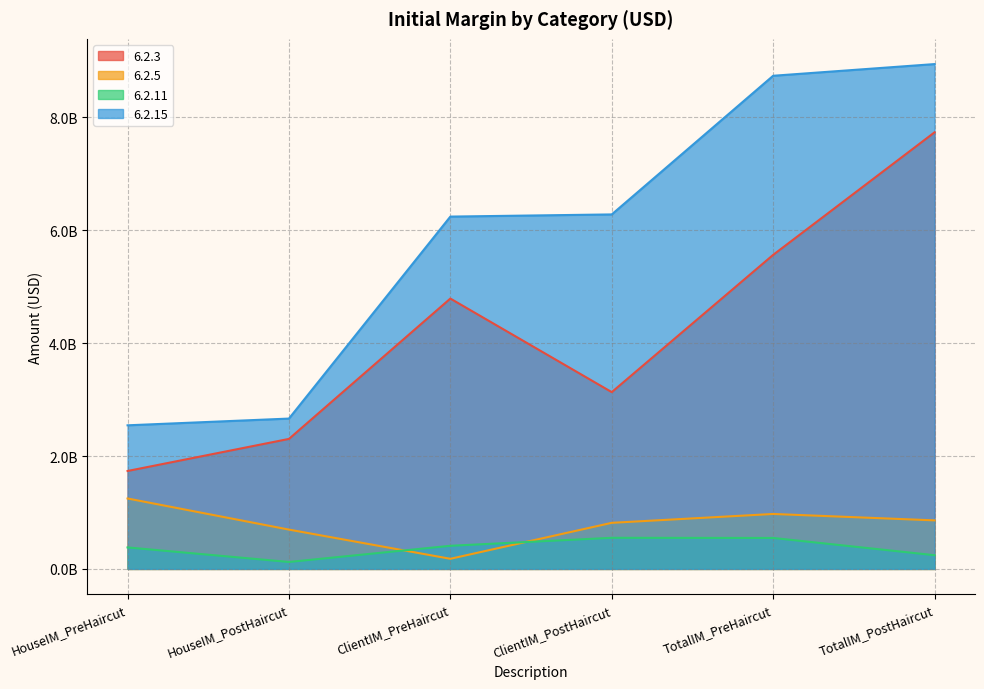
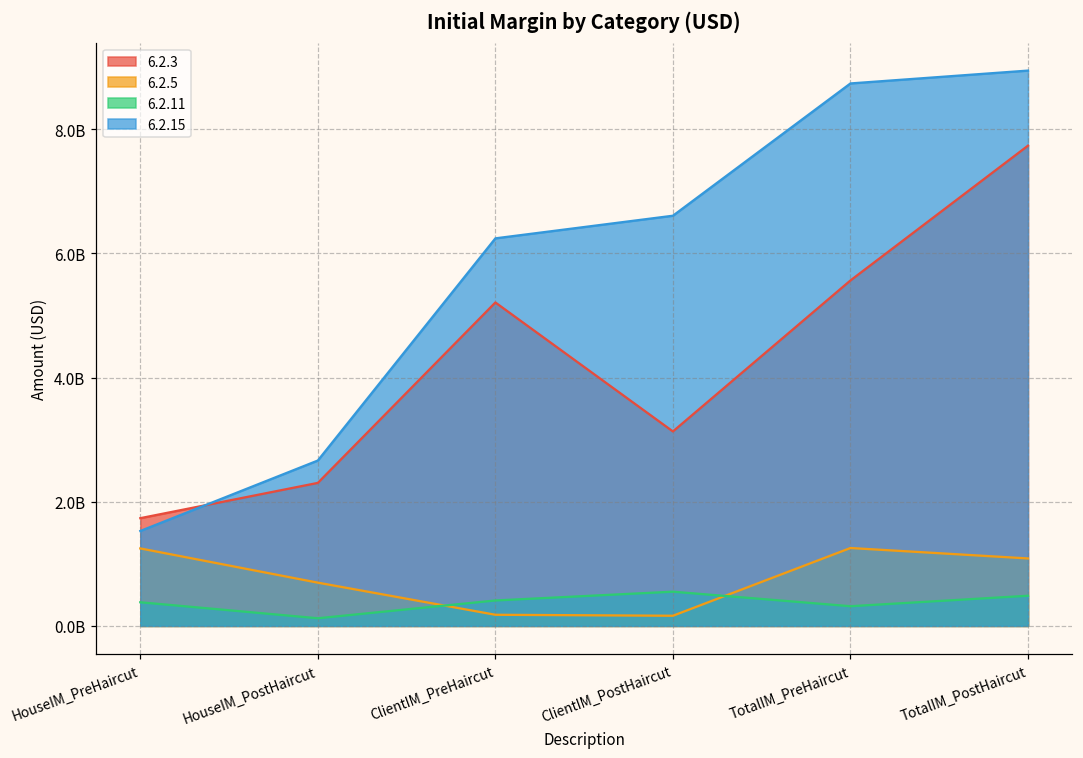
6.2.15, HouseIM_PreHaircut: 2500000000 -> 1500000000
6.2.3, ClientIM_PreHaircut: 4800000000 -> 5200000000
6.2.5, ClientIM_PostHaircut: 800000000 -> 200000000
6.2.15, ClientIM_PostHaircut: 6300000000 -> 6600000000
6.2.5, TotalIM_PreHaircut: 1000000000 -> 1300000000
6.2.11, TotalIM_PreHaircut: 500000000 -> 300000000
6.2.5, TotalIM_PostHaircut: 900000000 -> 1100000000
6.2.11, TotalIM_PostHaircut: 200000000 -> 500000000
